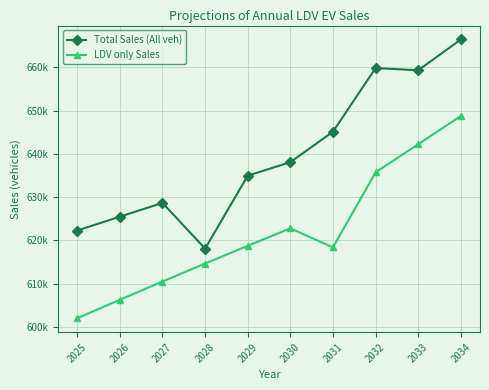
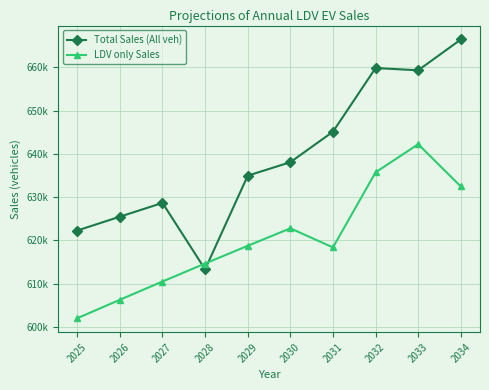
Total Sales (All veh), 2028: 618000 -> 613000
LDV only Sales, 2034: 649000 -> 632000
